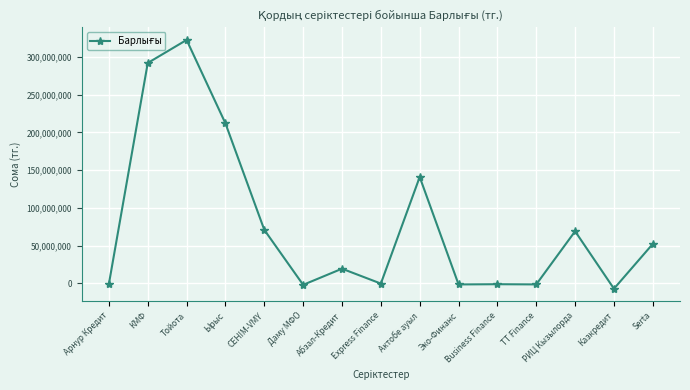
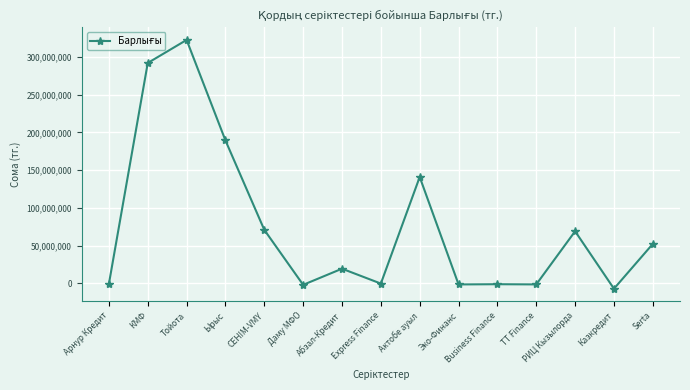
Ырыс: 210,000,000 -> 190,000,000
